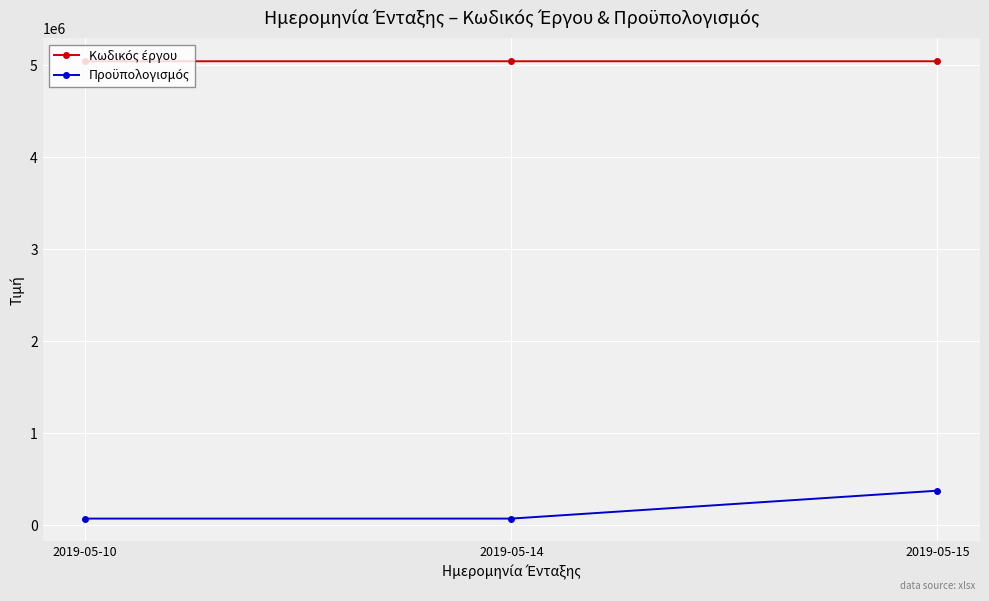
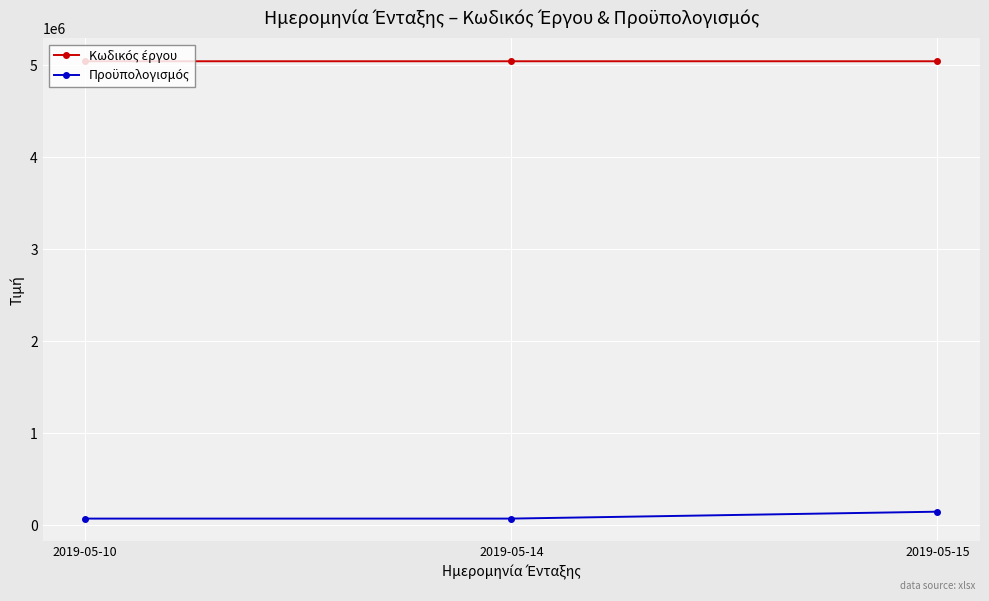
Προϋπολογισμός, 2019-05-15: 400000 -> 200000
